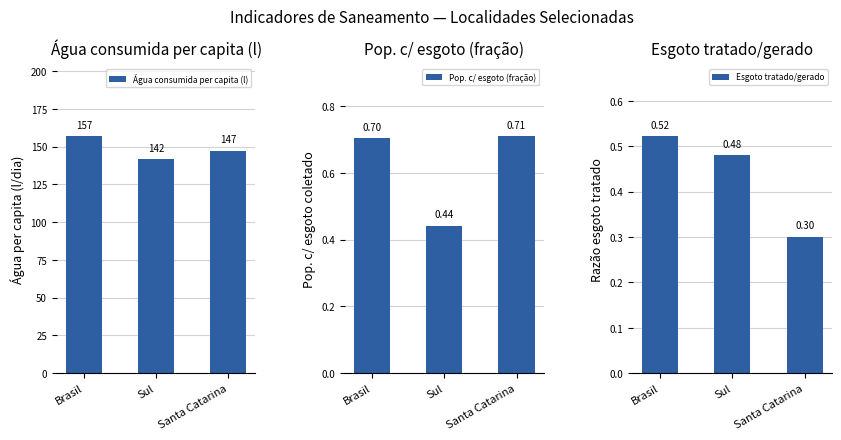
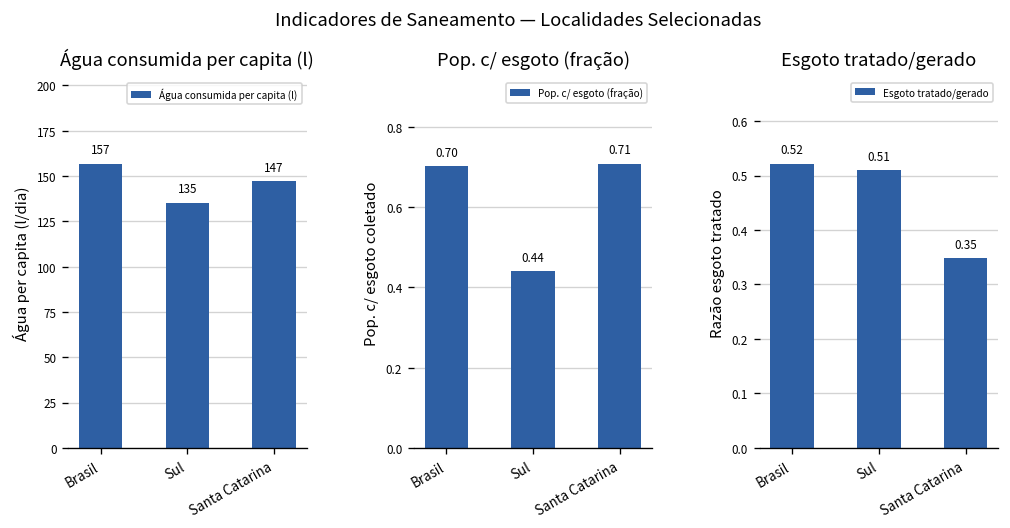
Água consumida per capita (l), Sul: 142 -> 135
Esgoto tratado/gerado, Sul: 0.48 -> 0.51
Esgoto tratado/gerado, Santa Catarina: 0.30 -> 0.35
